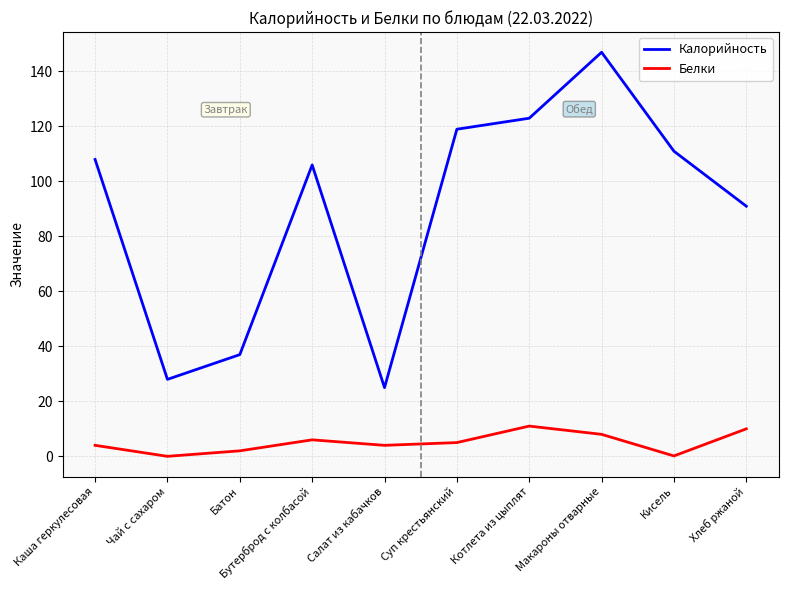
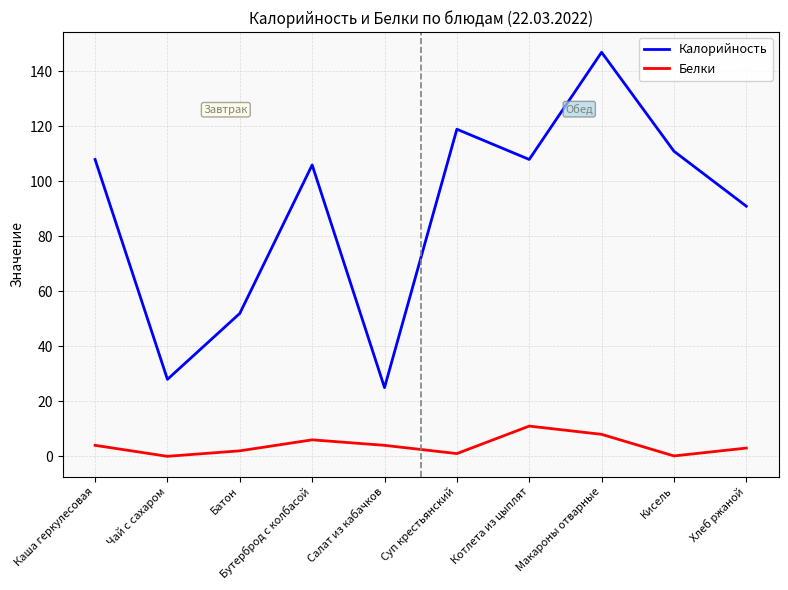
Калорийность, Батон: 37 -> 52
Белки, Суп крестьянский: 5 -> 1
Калорийность, Котлета из цыплят: 123 -> 108
Белки, Хлеб ржаной: 10 -> 3
